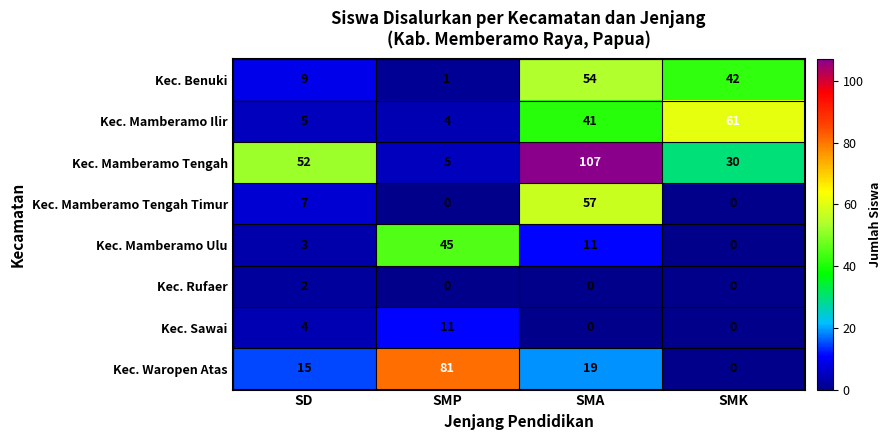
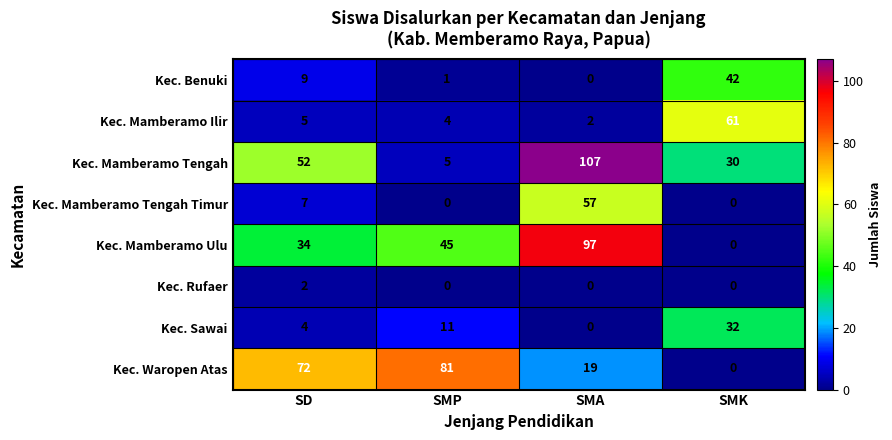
Kec. Benuki, SMA: 54 -> 0
Kec. Mamberamo Ilir, SMA: 41 -> 2
Kec. Mamberamo Ulu, SD: 3 -> 34
Kec. Mamberamo Ulu, SMA: 11 -> 97
Kec. Sawai, SMK: 0 -> 32
Kec. Waropen Atas, SD: 15 -> 72
